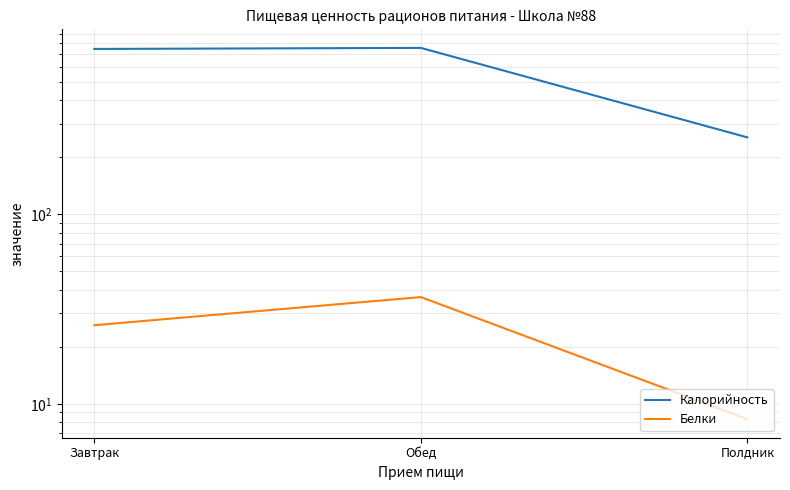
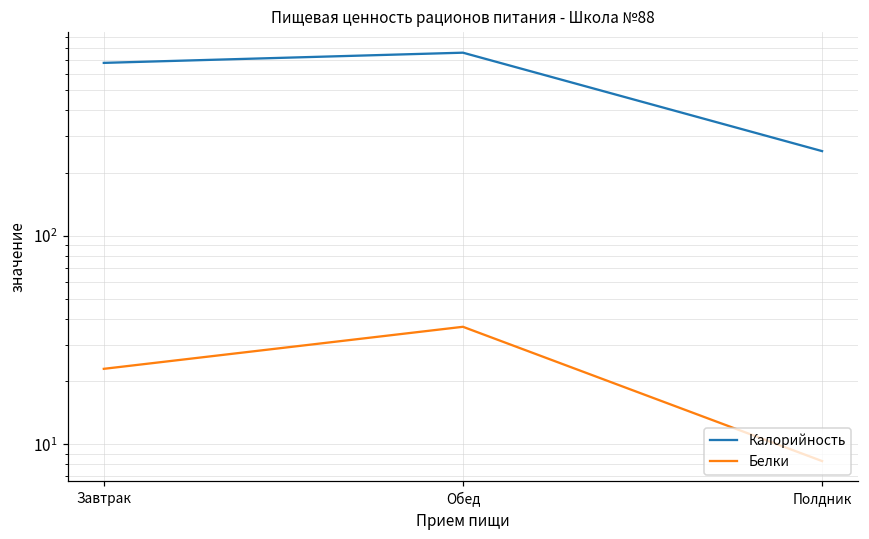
Калорийность, Завтрак: 750 -> 680
Белки, Завтрак: 26 -> 23
